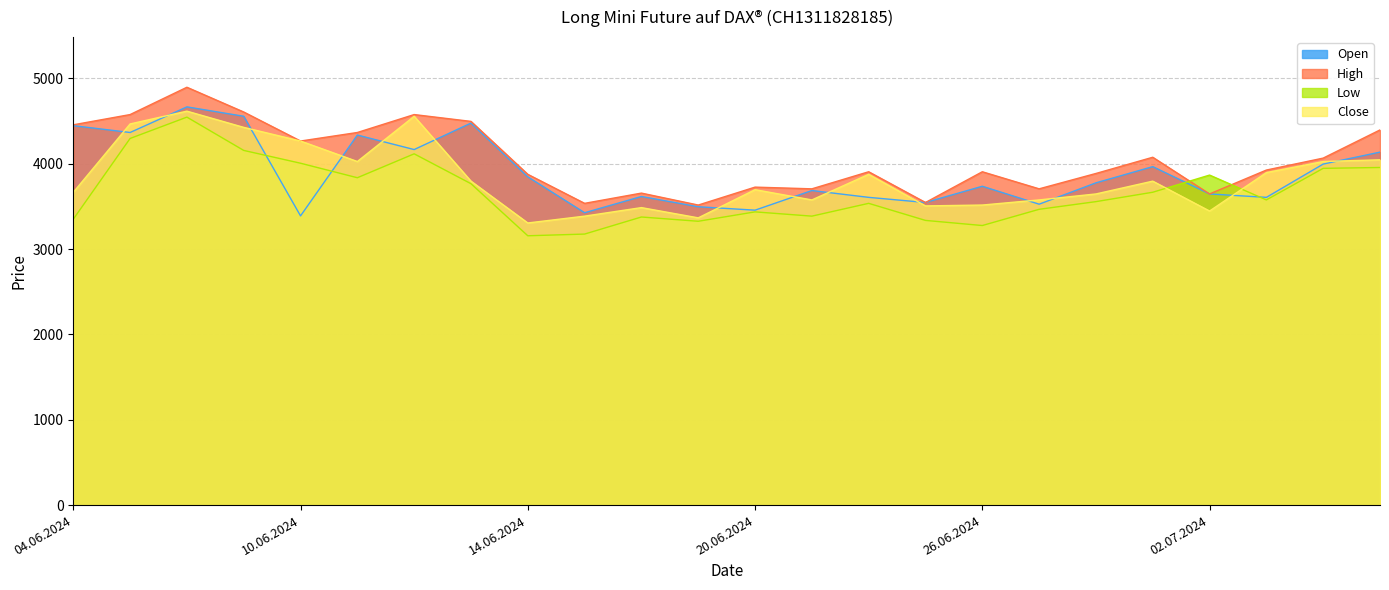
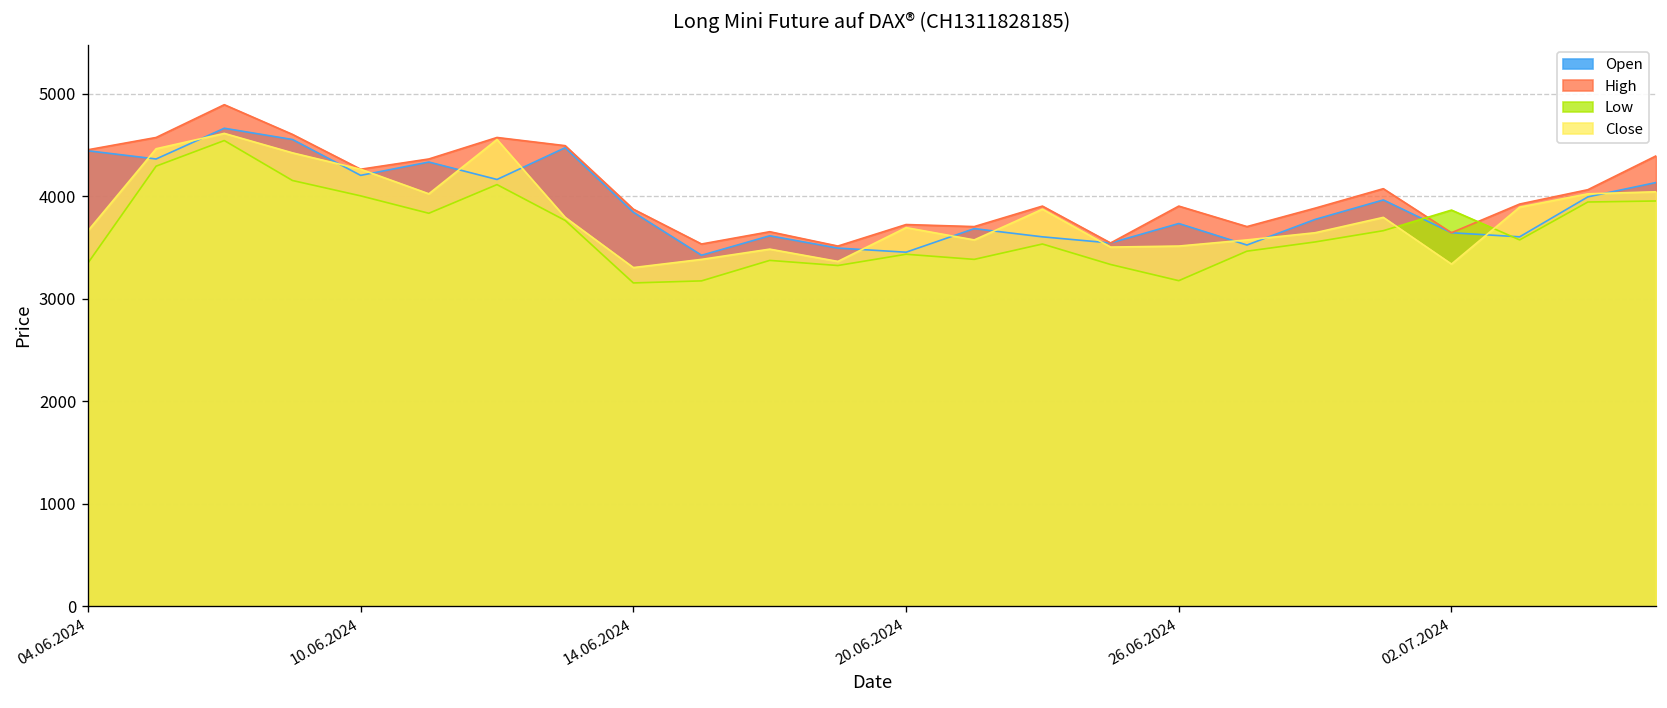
Open, 10.06.2024: 3400 -> 4200
Low, 26.06.2024: 3300 -> 3200
Close, 02.07.2024: 3400 -> 3300
